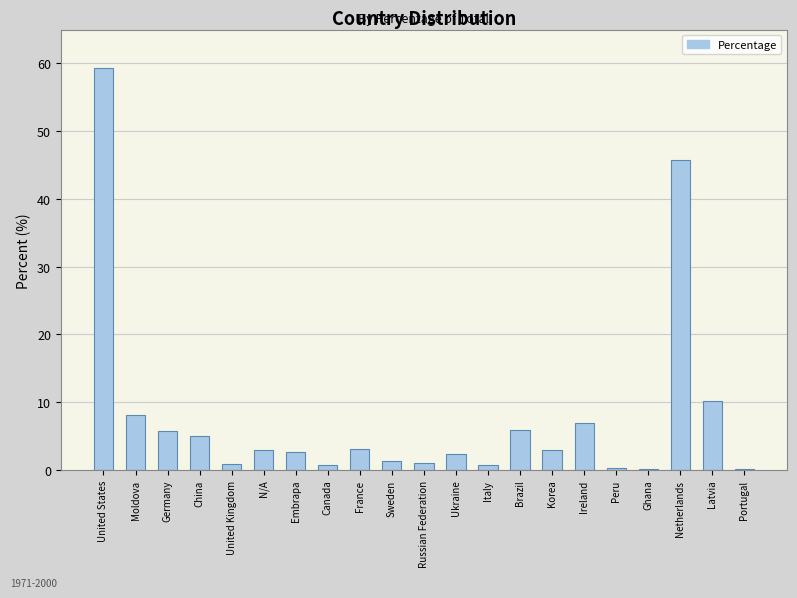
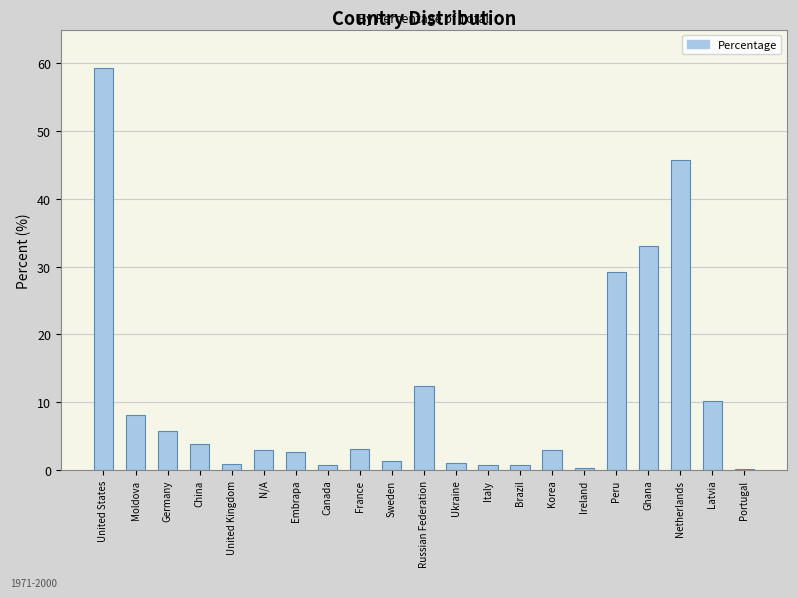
China: 5 -> 4
Russian Federation: 1 -> 12
Ukraine: 2 -> 1
Brazil: 6 -> 1
Ireland: 7 -> 0
Peru: 0 -> 29
Ghana: 0 -> 33
